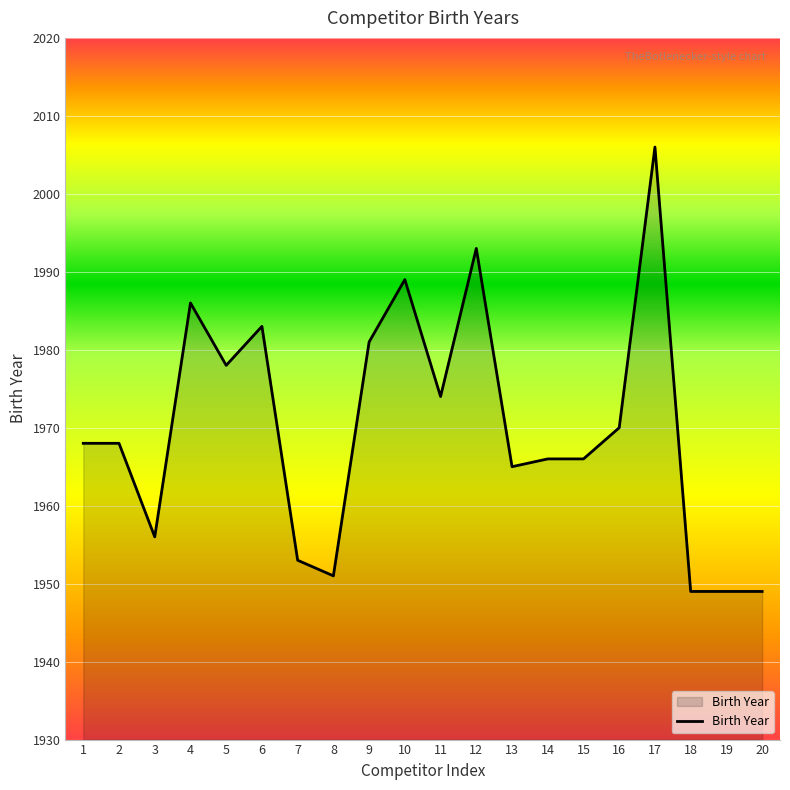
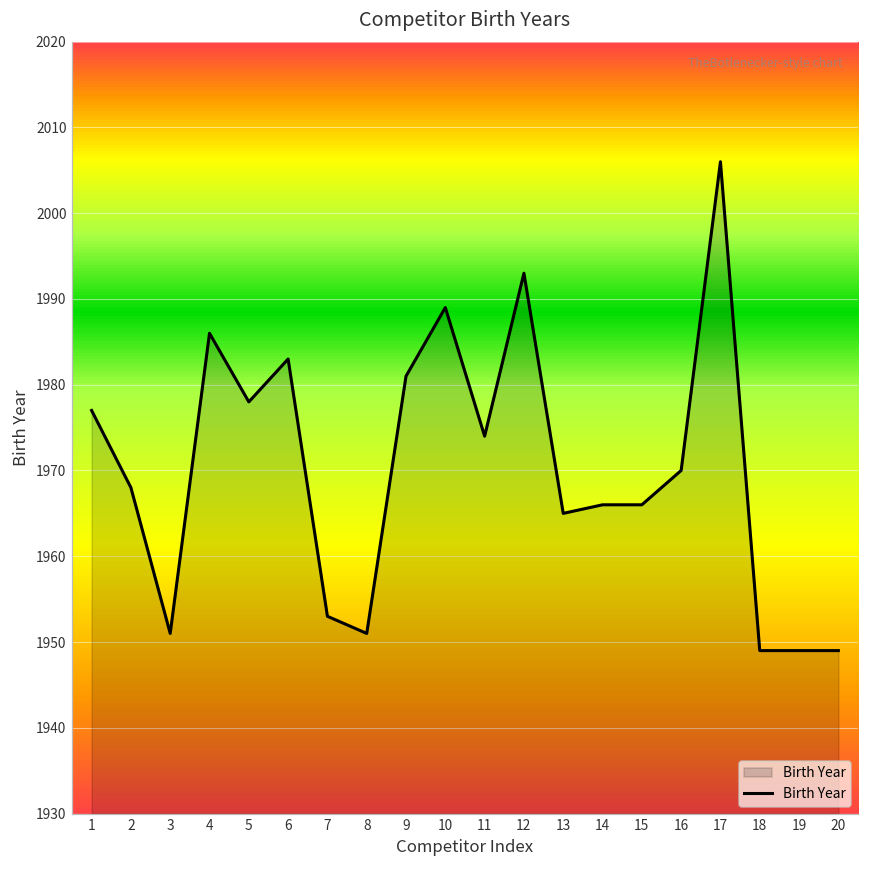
1: 1968 -> 1977
3: 1956 -> 1951
